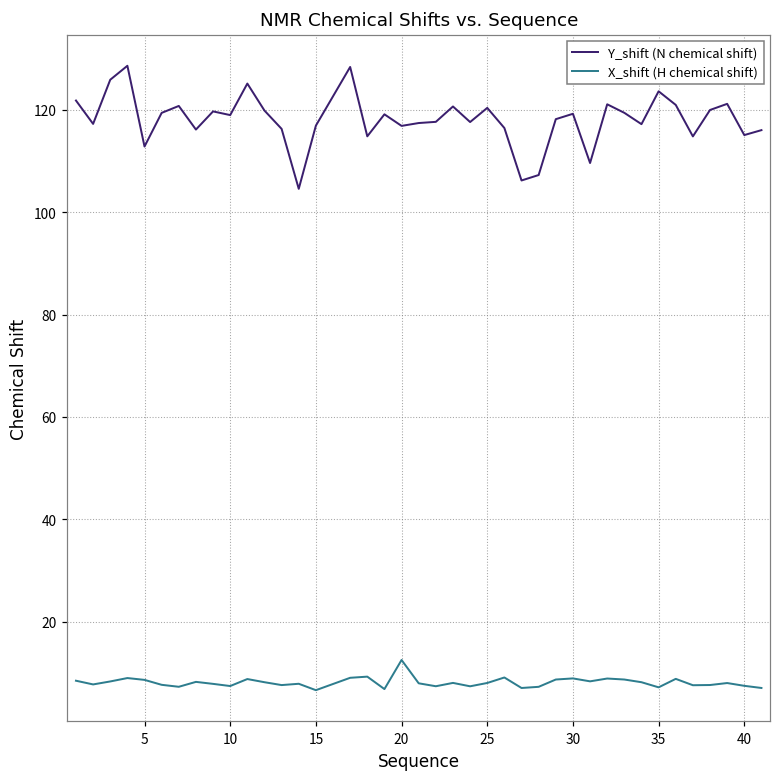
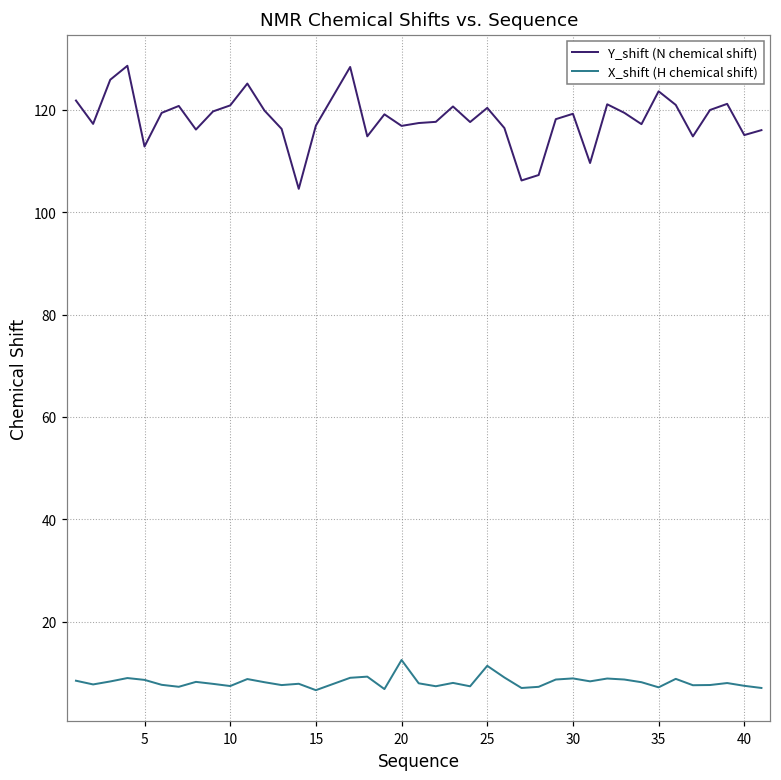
Y_shift (N chemical shift), 10: 119 -> 121
X_shift (H chemical shift), 25: 8 -> 11
